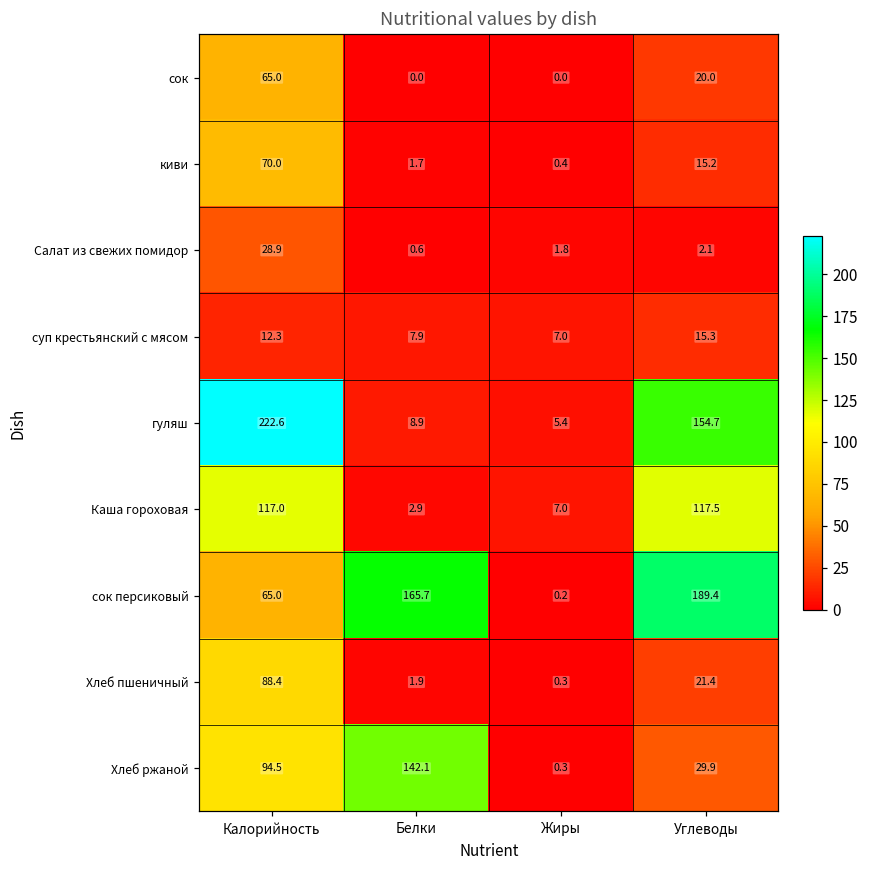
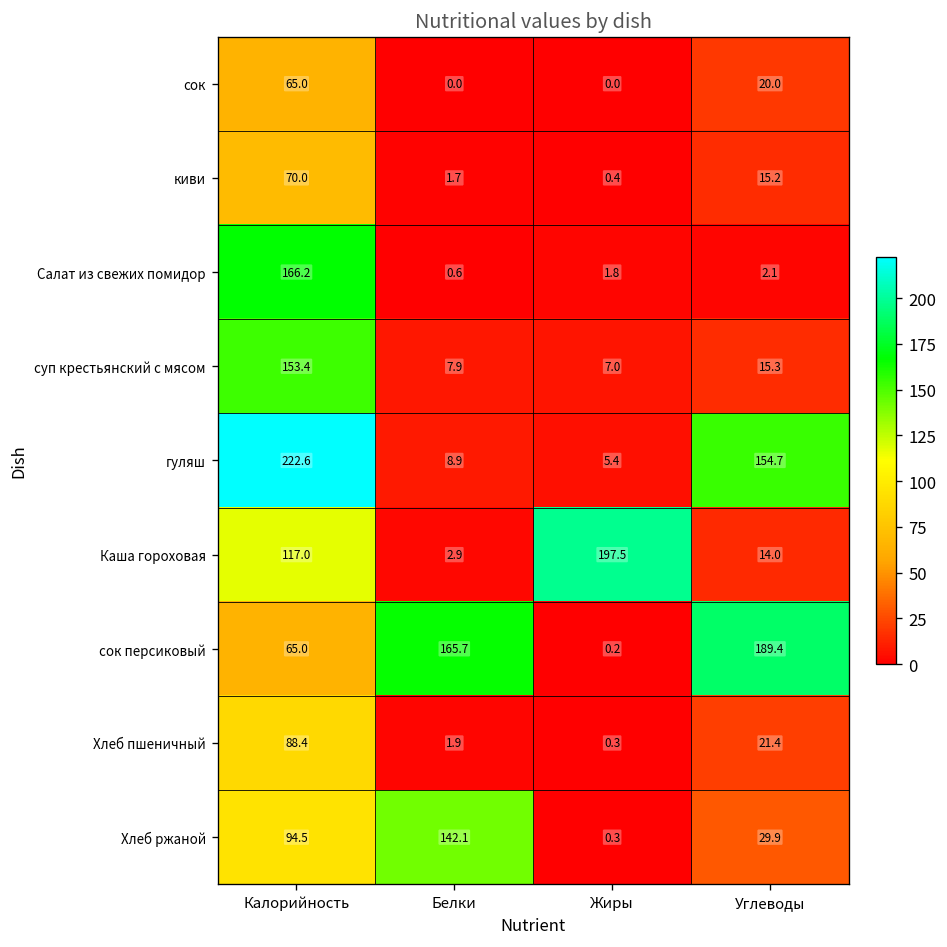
Салат из свежих помидор, Калорийность: 28.9 -> 166.2
суп крестьянский с мясом, Калорийность: 12.3 -> 153.4
Каша гороховая, Жиры: 7.0 -> 197.5
Каша гороховая, Углеводы: 117.5 -> 14.0
